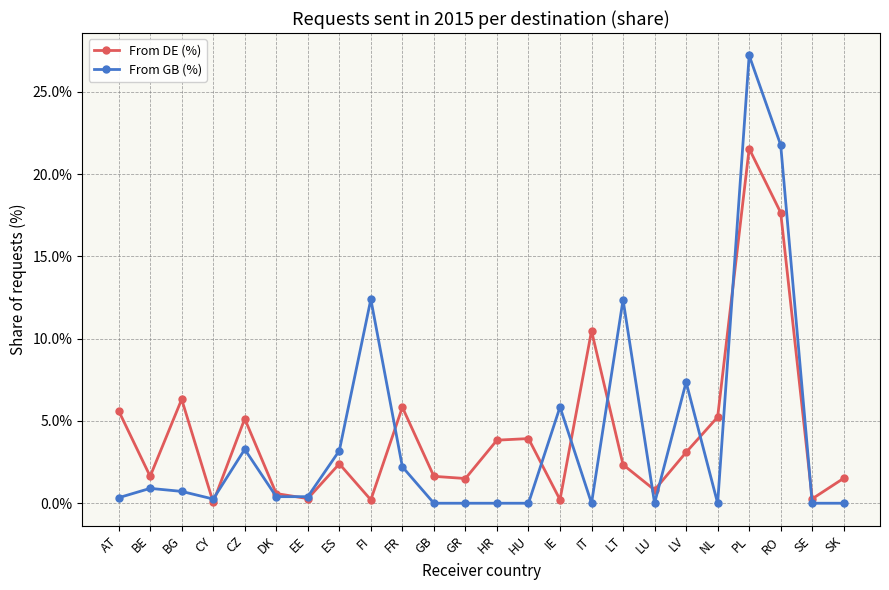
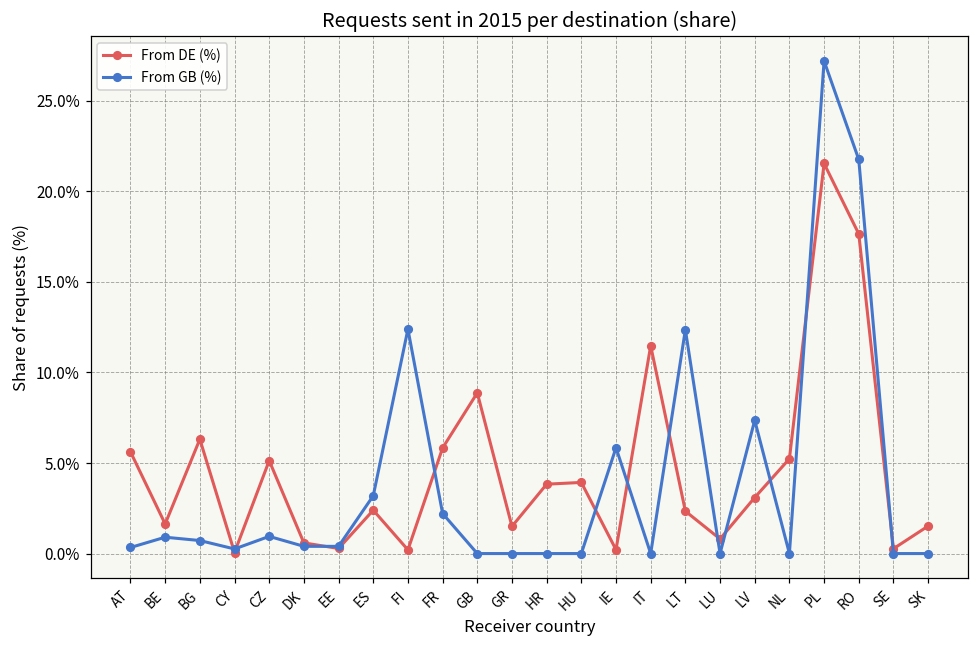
From GB (%), CZ: 3.3% -> 0.9%
From DE (%), GB: 1.6% -> 8.9%
From DE (%), IT: 10.5% -> 11.5%
